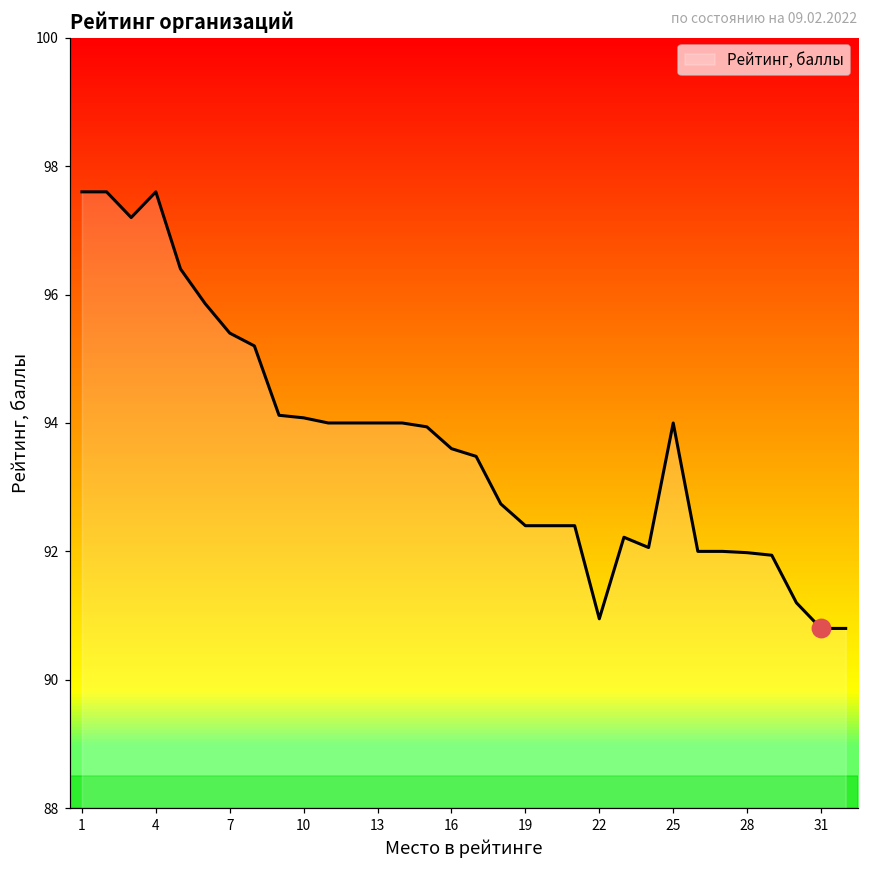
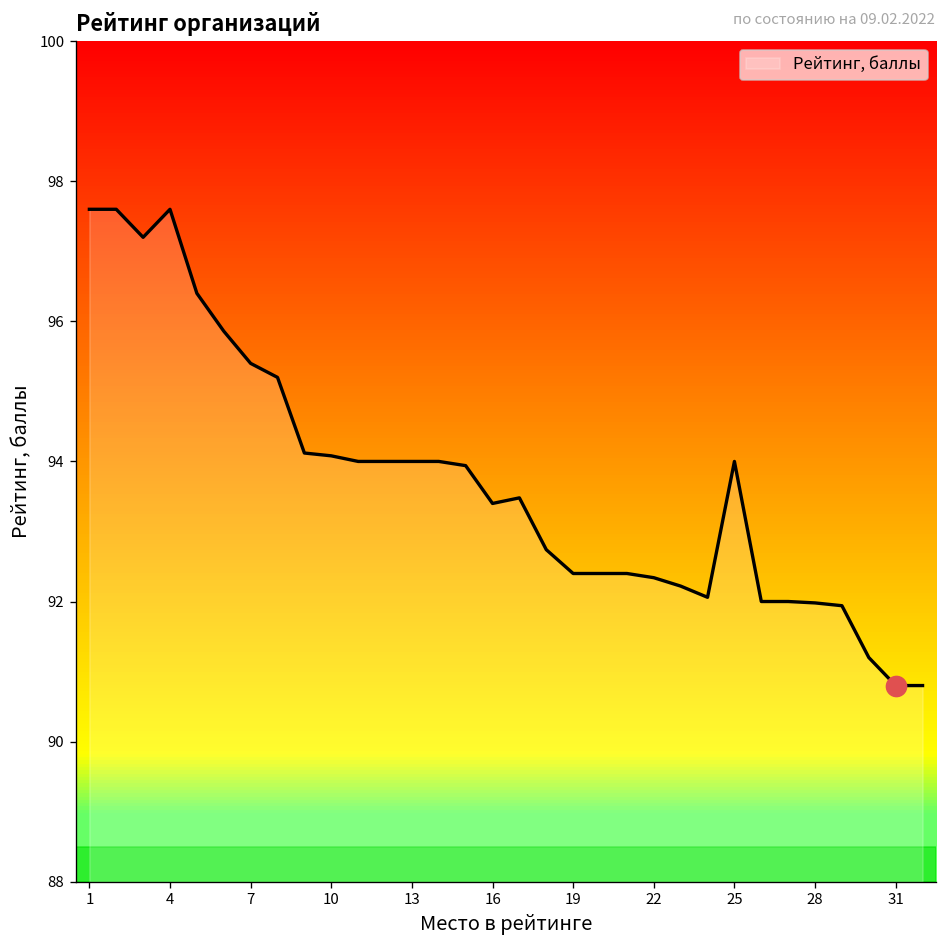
Рейтинг, баллы, 16: 93.6 -> 93.4
Рейтинг, баллы, 22: 91.0 -> 92.3
